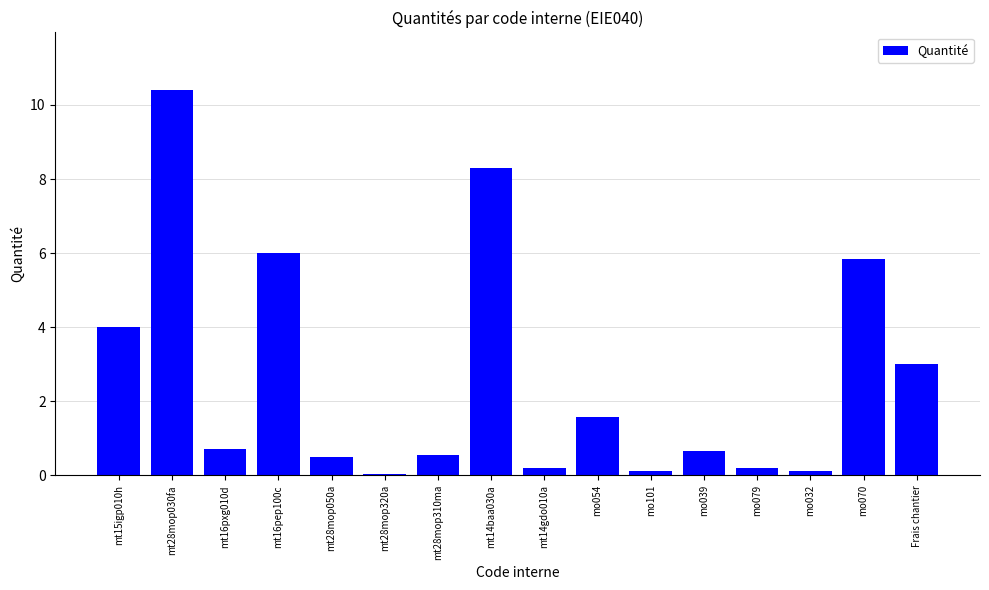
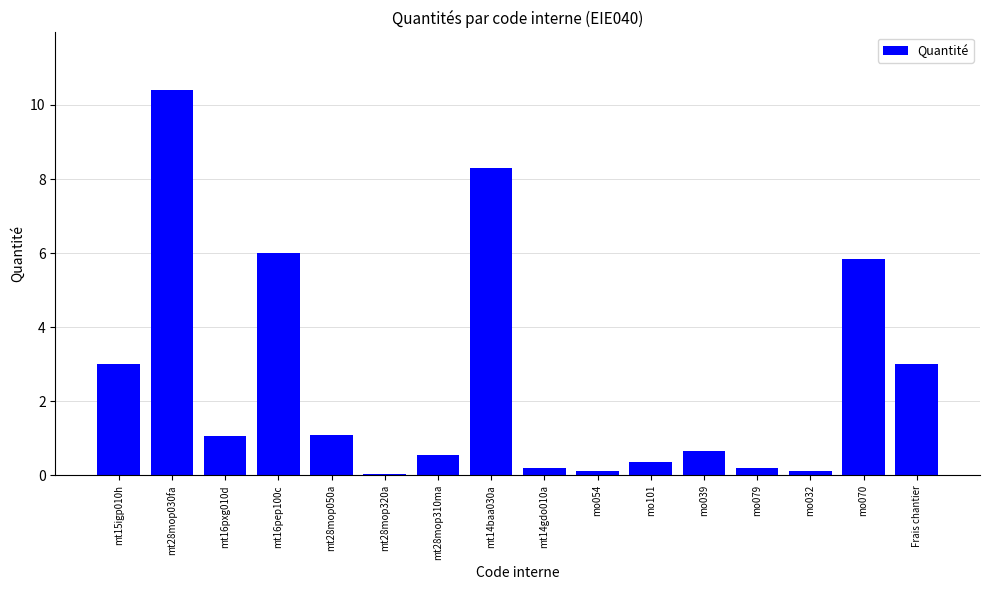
mt15igp010h: 4 -> 3
mt16pxg010d: 0.7 -> 1.1
mt28mop050a: 0.5 -> 1.1
mo054: 1.6 -> 0.1
mo101: 0.1 -> 0.4
